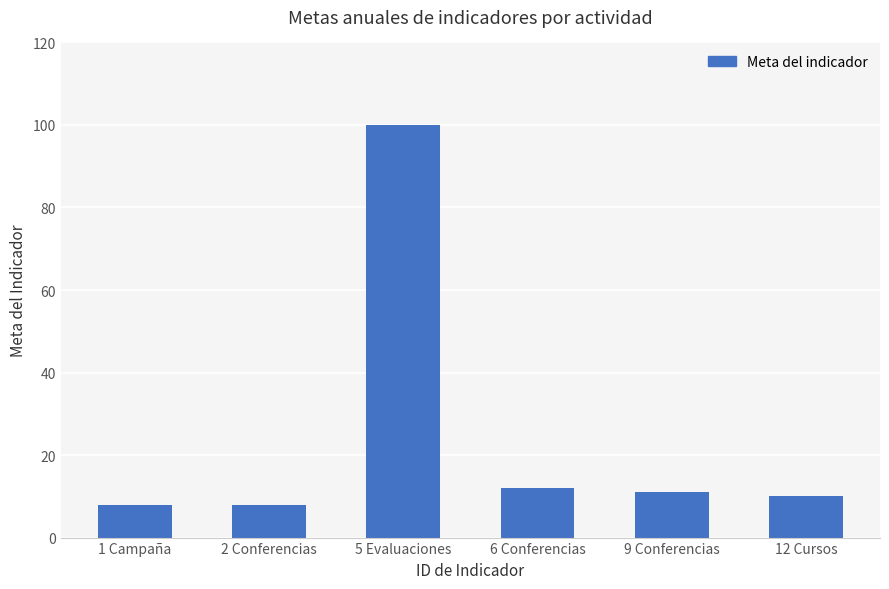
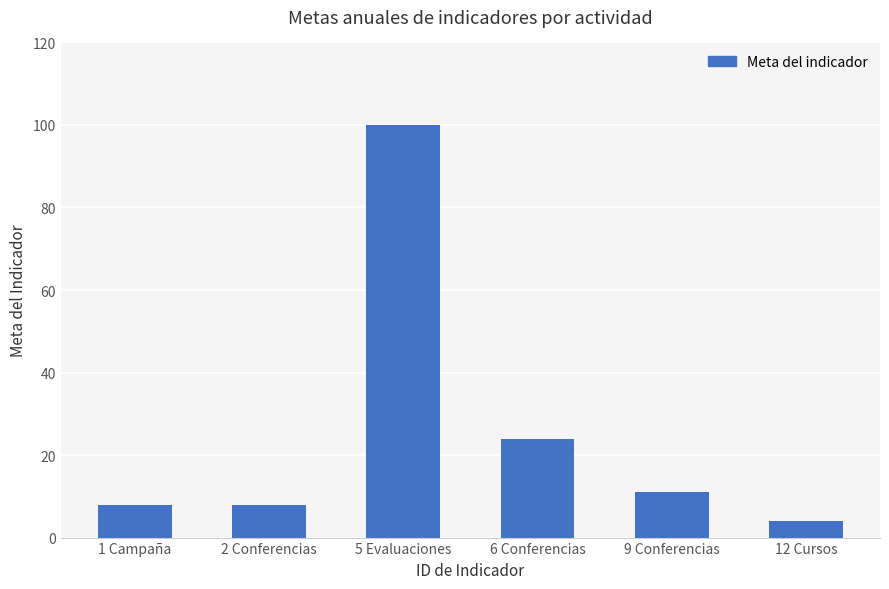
6 Conferencias: 12 -> 24
12 Cursos: 10 -> 4
